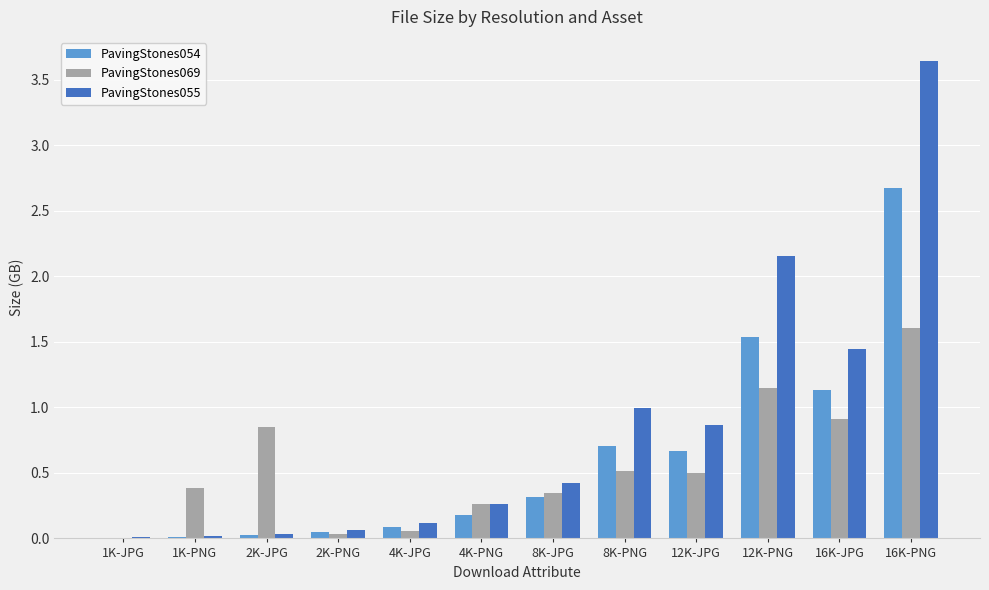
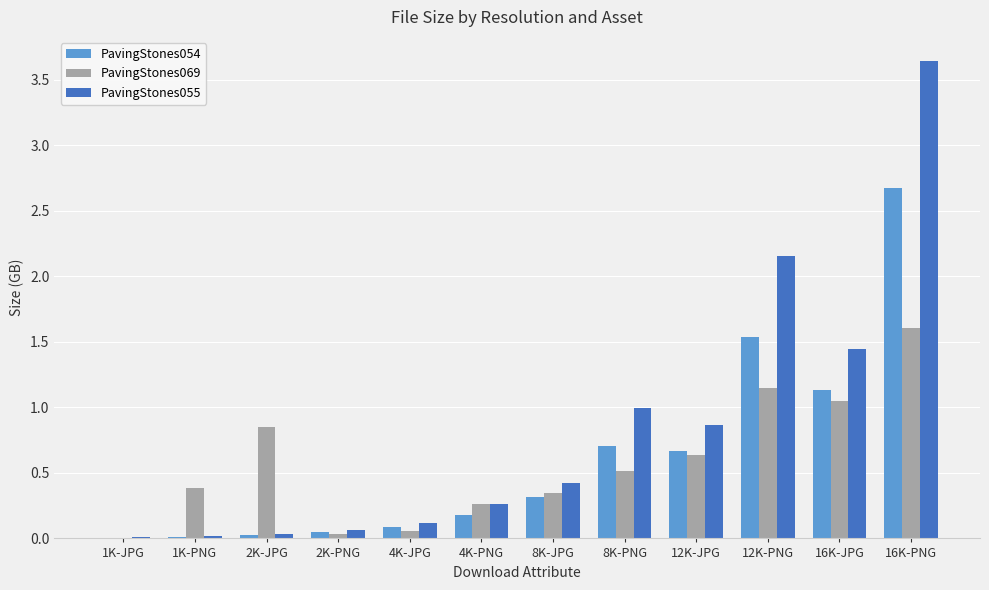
PavingStones069, 12K-JPG: 0.50 -> 0.63
PavingStones069, 16K-JPG: 0.91 -> 1.05
